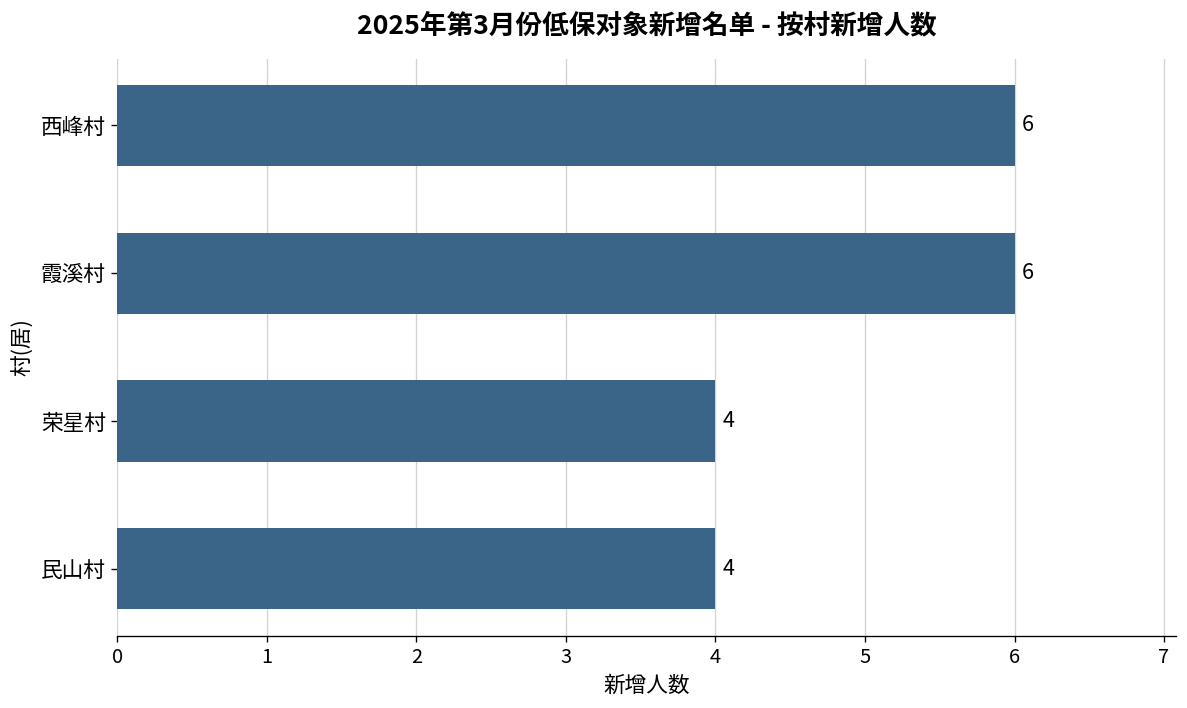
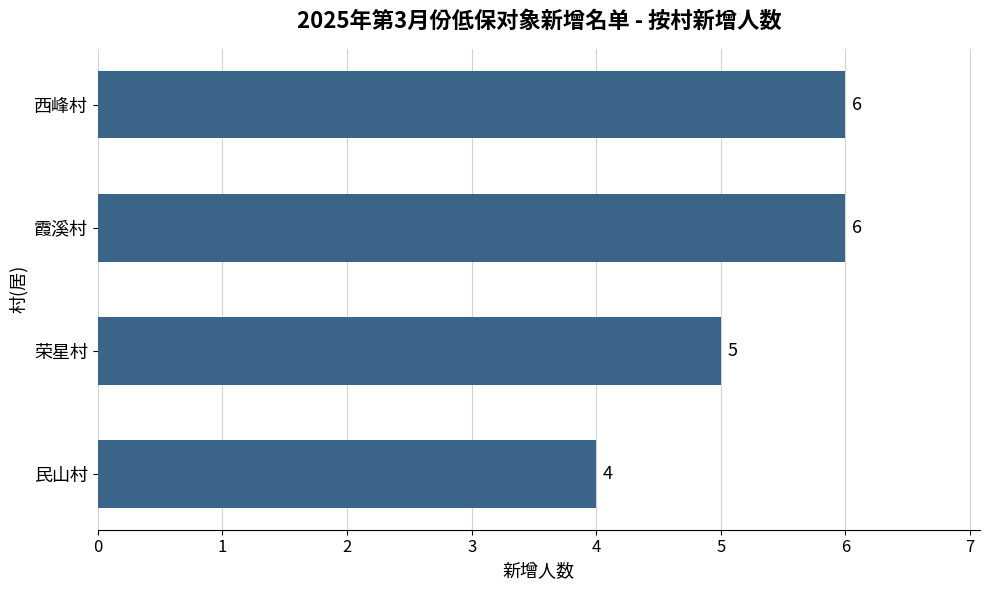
荣星村: 4 -> 5
